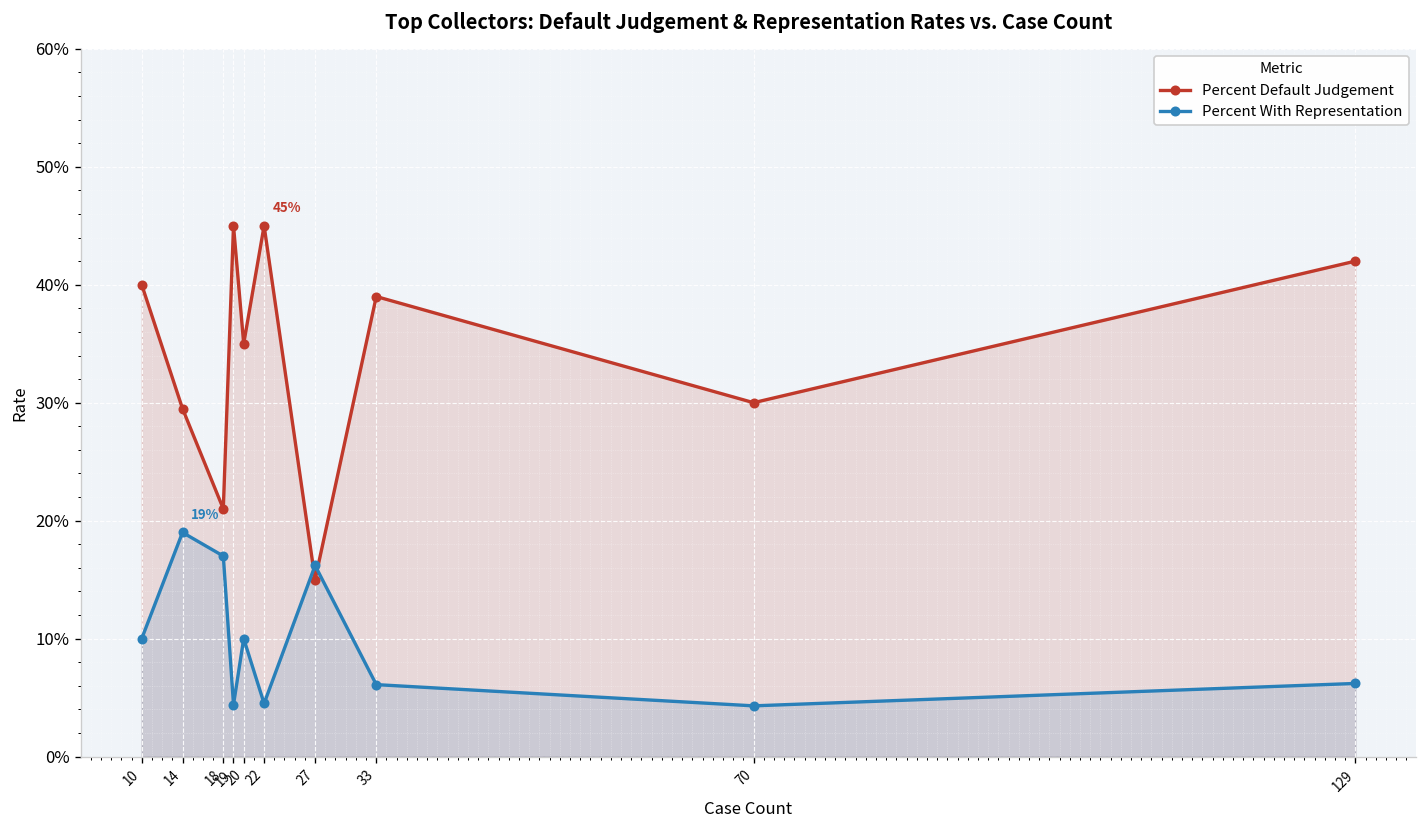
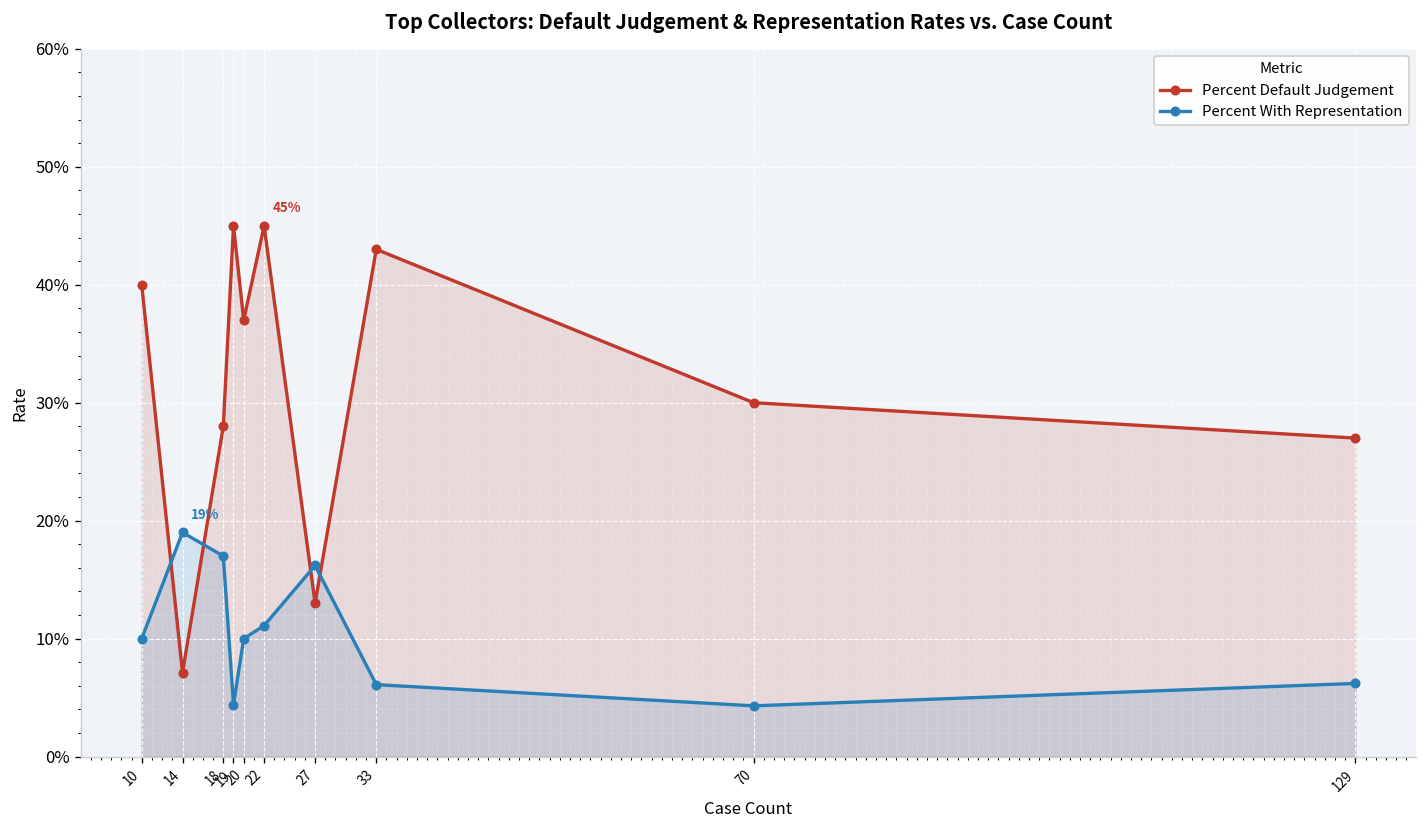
Percent Default Judgement, 14: 30% -> 7%
Percent Default Judgement, 18: 21% -> 28%
Percent Default Judgement, 20: 35% -> 37%
Percent With Representation, 22: 5% -> 11%
Percent Default Judgement, 27: 15% -> 13%
Percent Default Judgement, 33: 39% -> 43%
Percent Default Judgement, 129: 42% -> 27%
